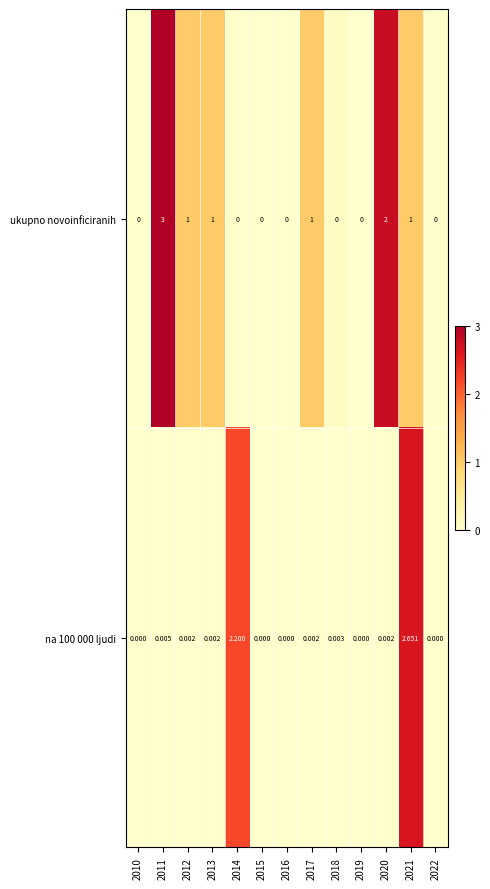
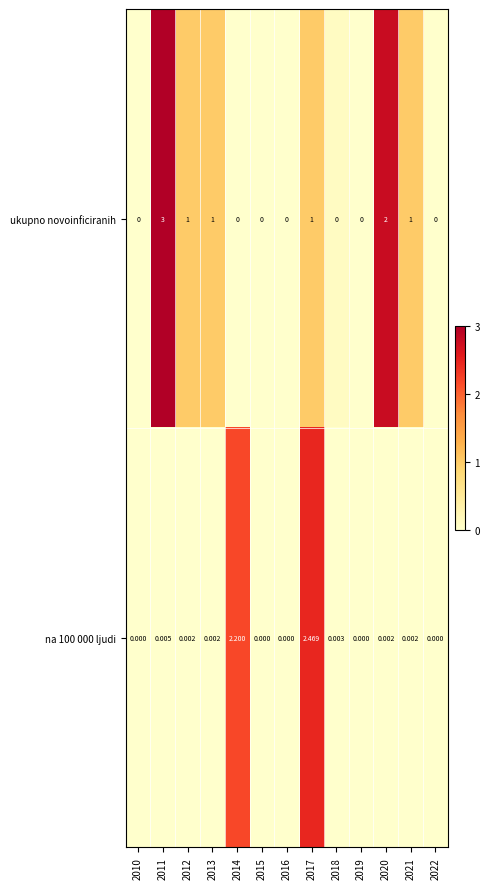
na 100 000 ljudi, 2017: 0.002 -> 2.469
na 100 000 ljudi, 2021: 2.651 -> 0.002
